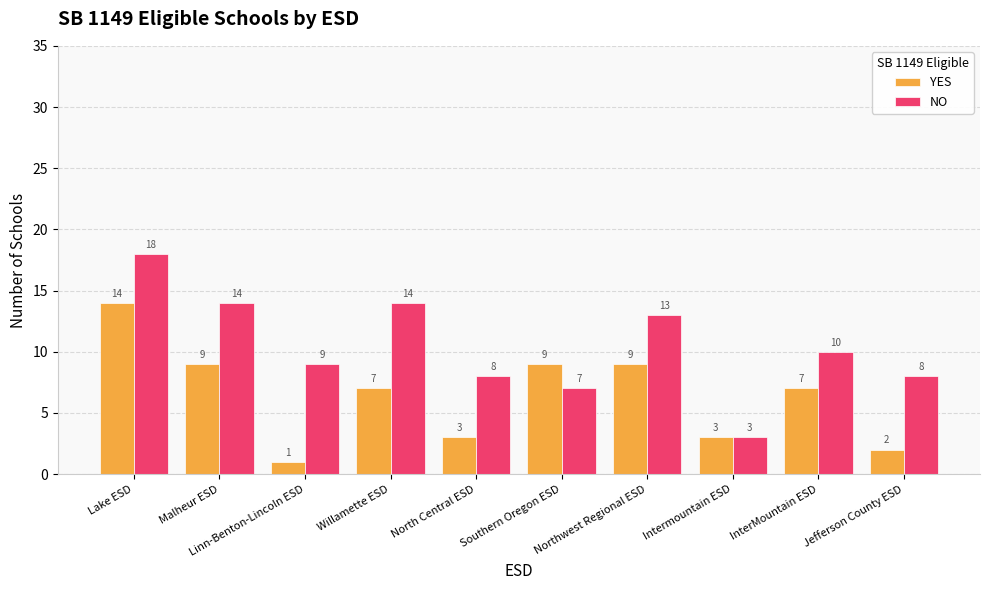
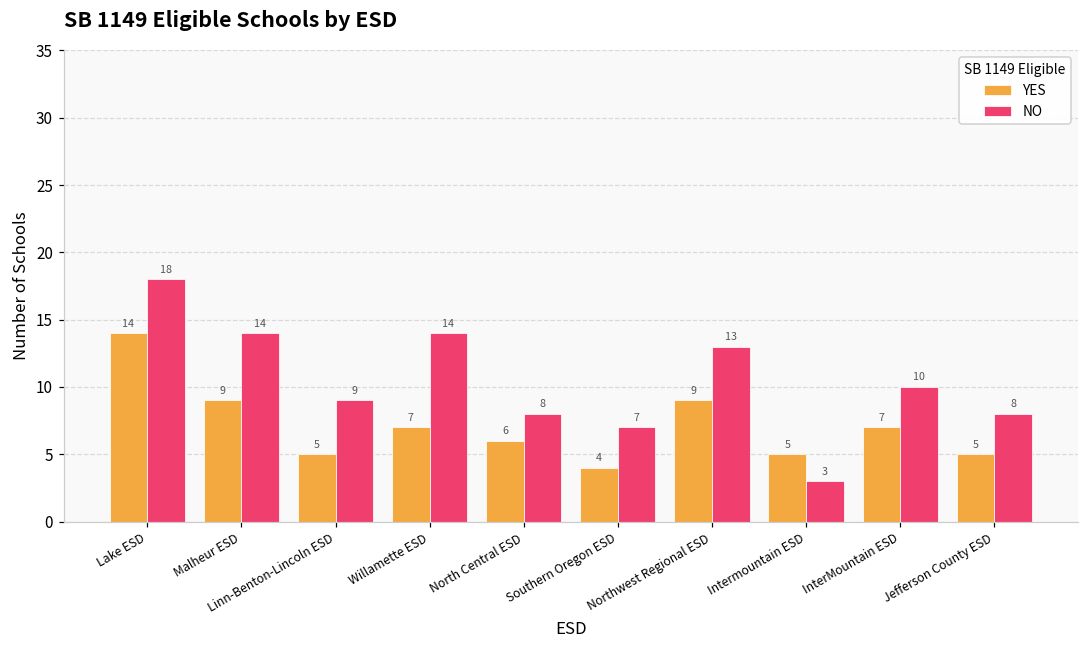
YES, Linn-Benton-Lincoln ESD: 1 -> 5
YES, North Central ESD: 3 -> 6
YES, Southern Oregon ESD: 9 -> 4
YES, Intermountain ESD: 3 -> 5
YES, Jefferson County ESD: 2 -> 5
